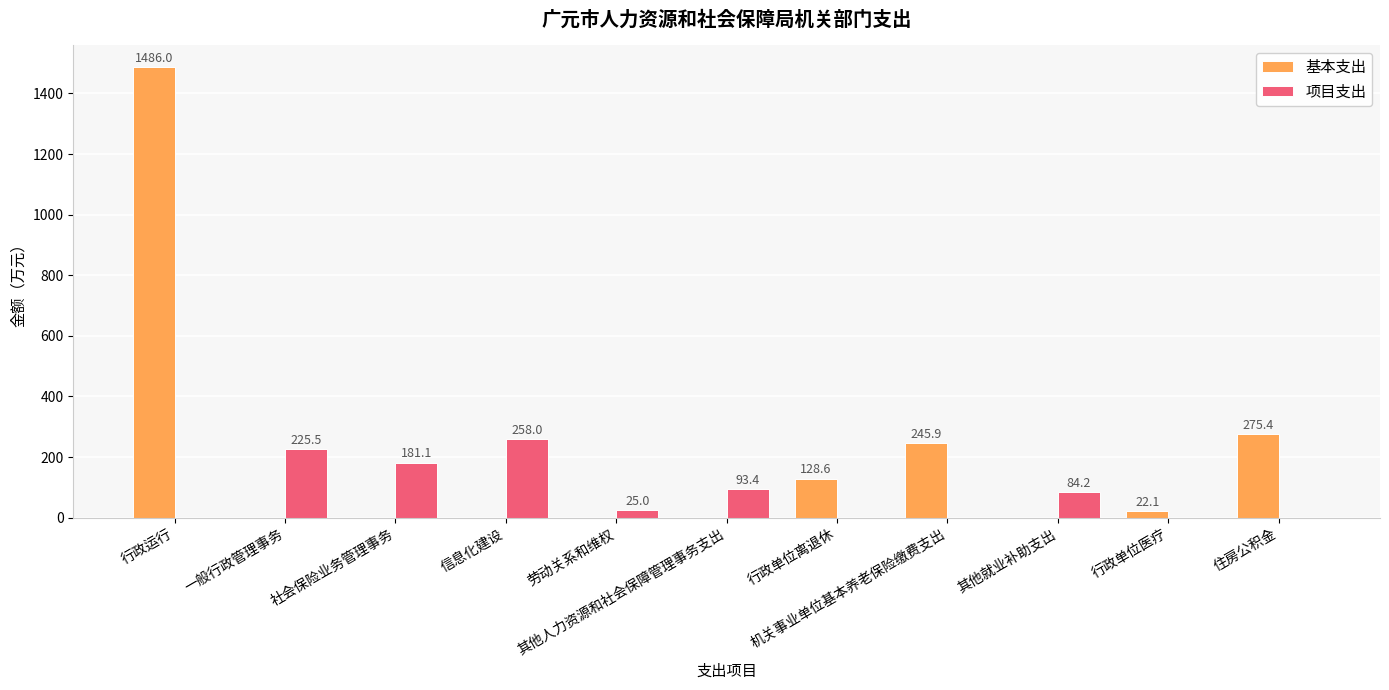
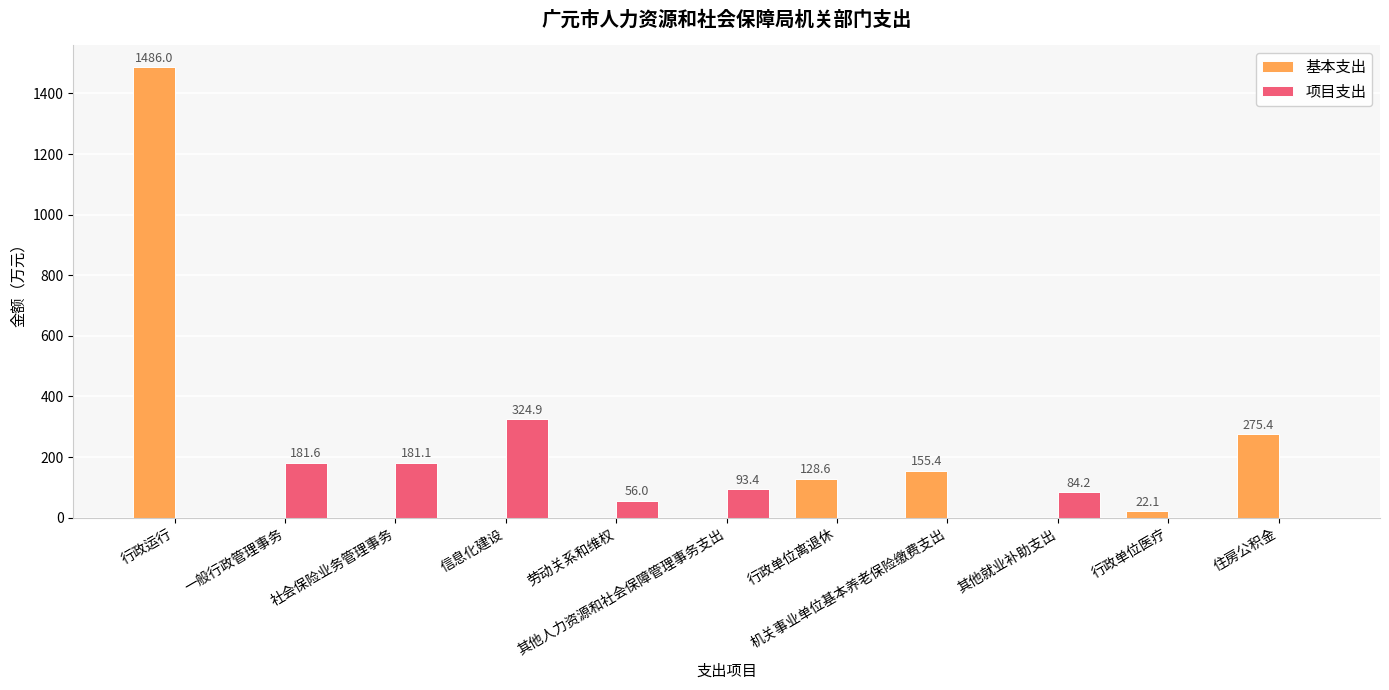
项目支出, 一般行政管理事务: 225.5 -> 181.6
项目支出, 信息化建设: 258.0 -> 324.9
项目支出, 劳动关系和维权: 25.0 -> 56.0
基本支出, 机关事业单位基本养老保险缴费支出: 245.9 -> 155.4
